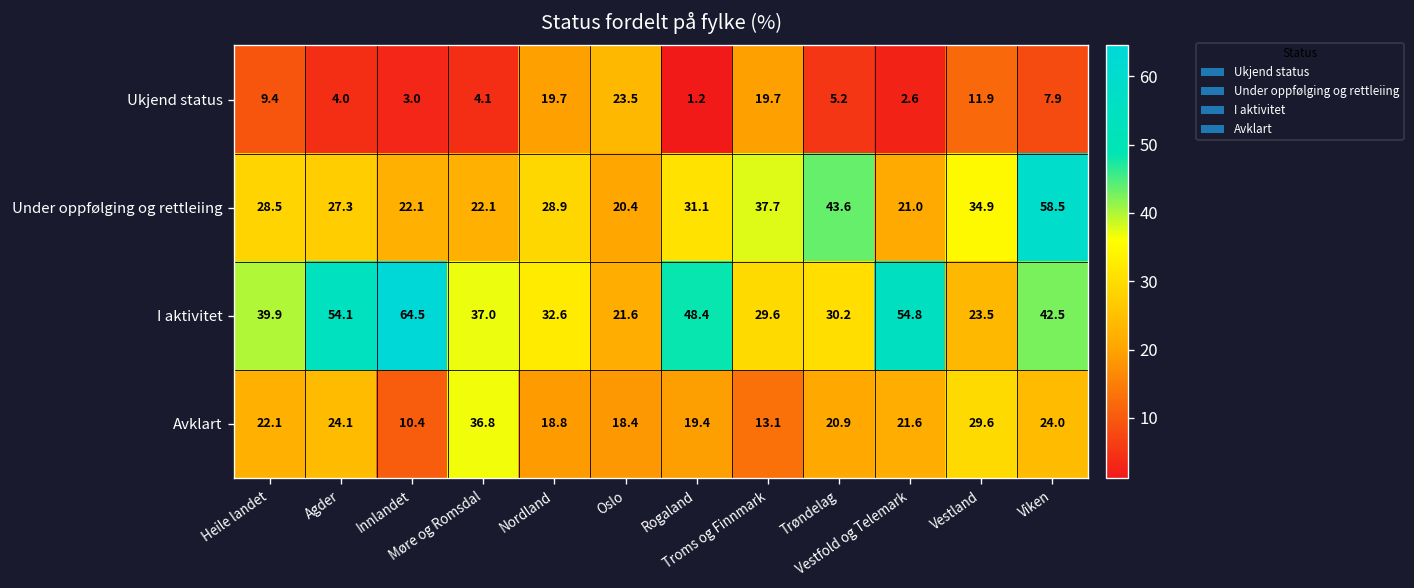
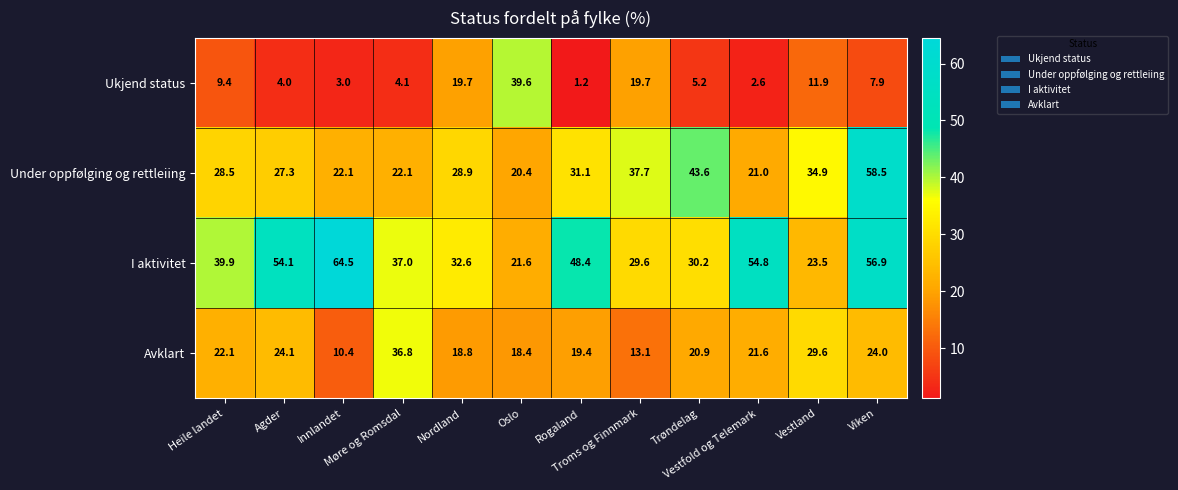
Ukjend status, Oslo: 23.5 -> 39.6
I aktivitet, Viken: 42.5 -> 56.9
